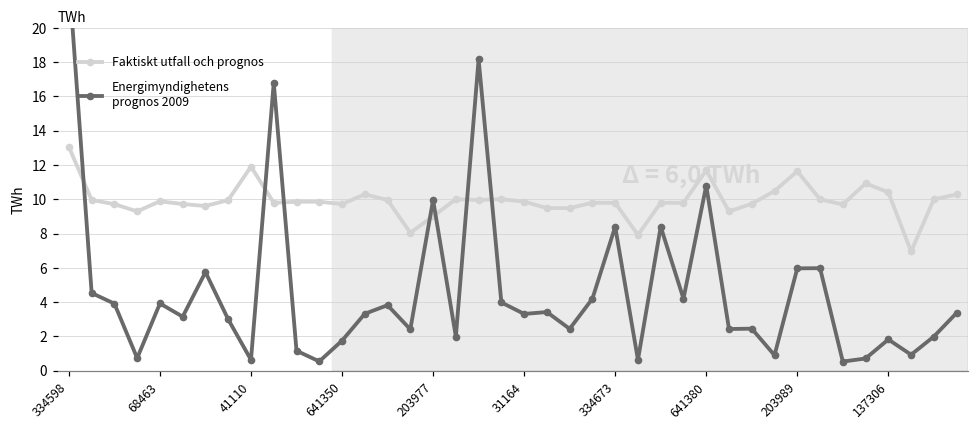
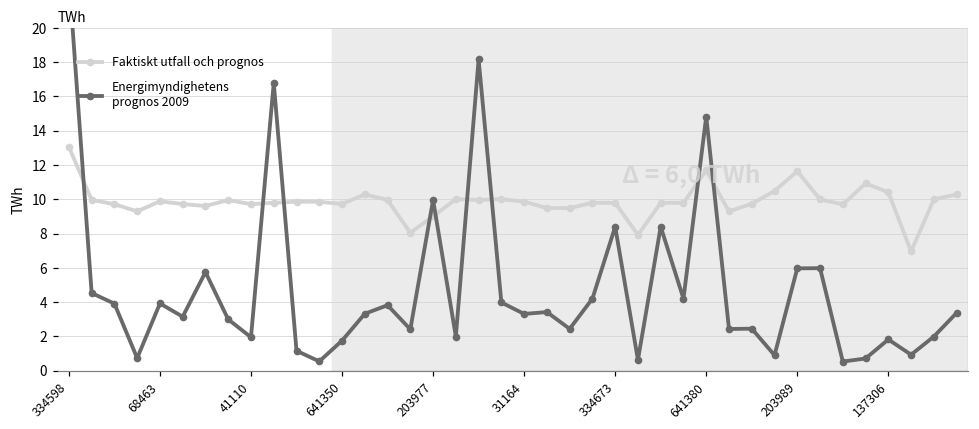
Faktiskt utfall och prognos, 41110: 11.9 -> 9.7
Energimyndighetens prognos 2009, 41110: 0.6 -> 2.0
Energimyndighetens prognos 2009, 641380: 10.8 -> 14.8
